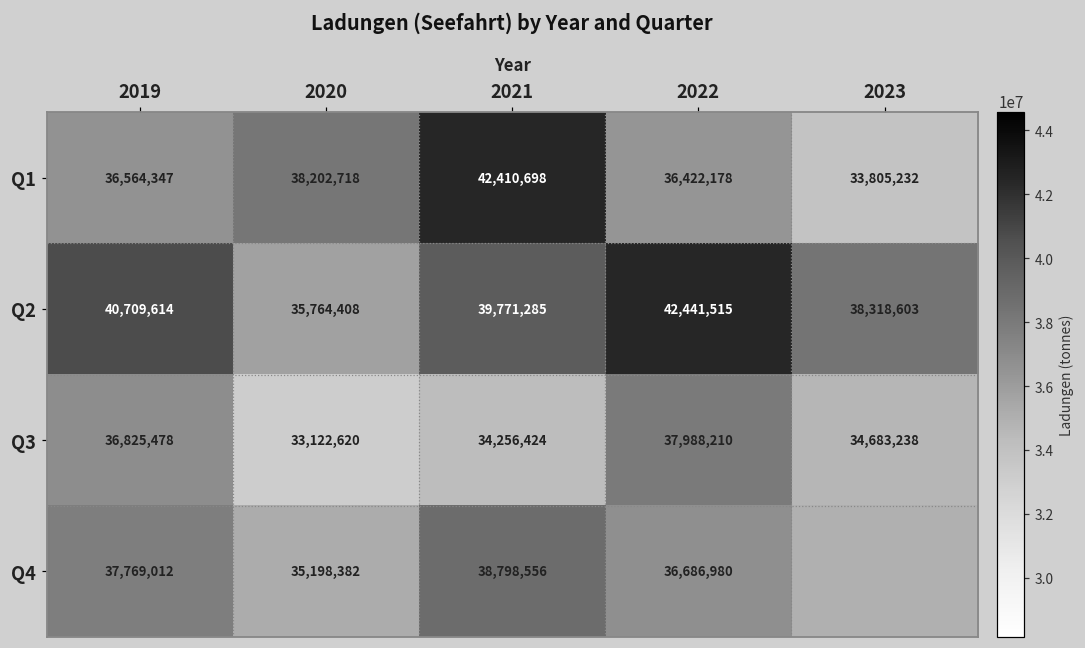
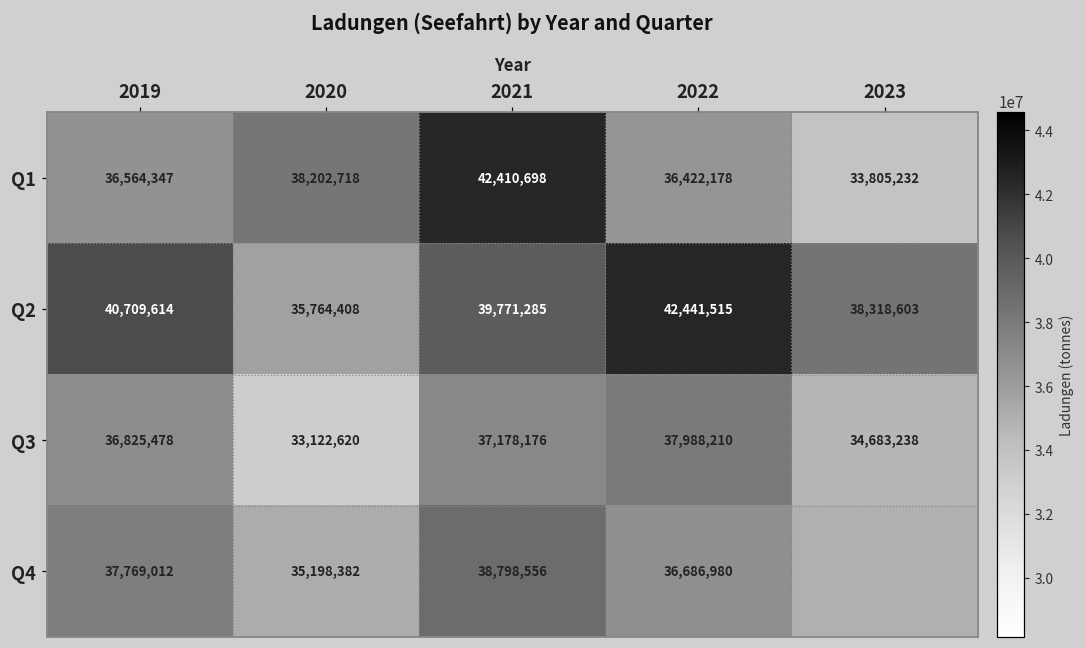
Q3, 2021: 34,256,424 -> 37,178,176
